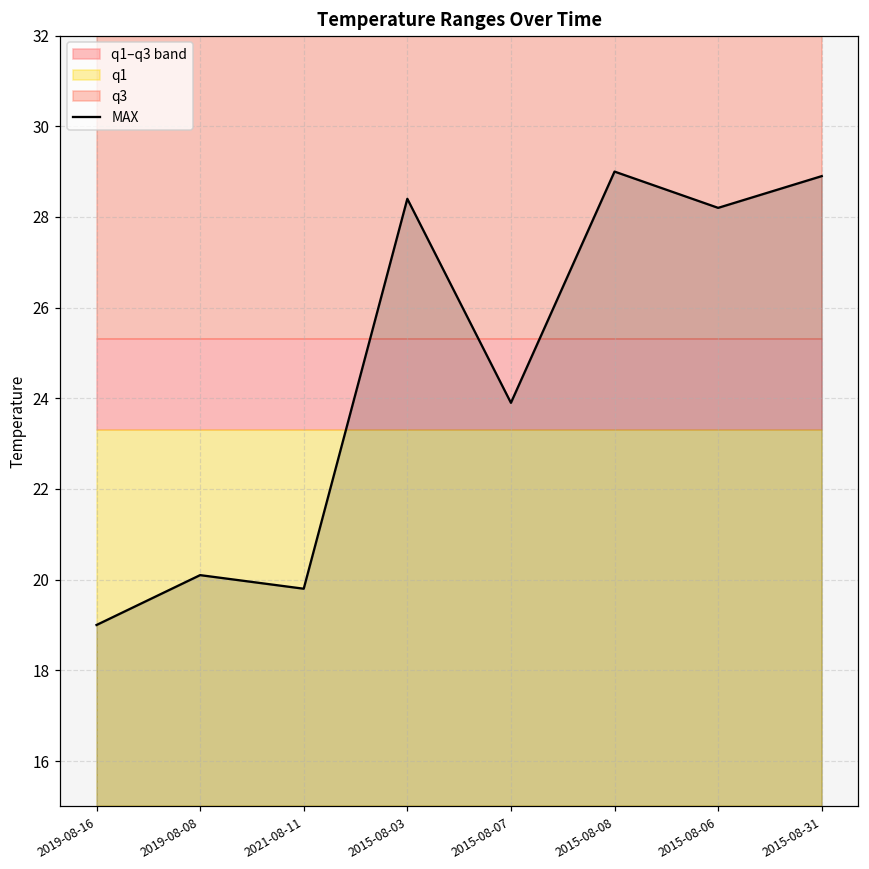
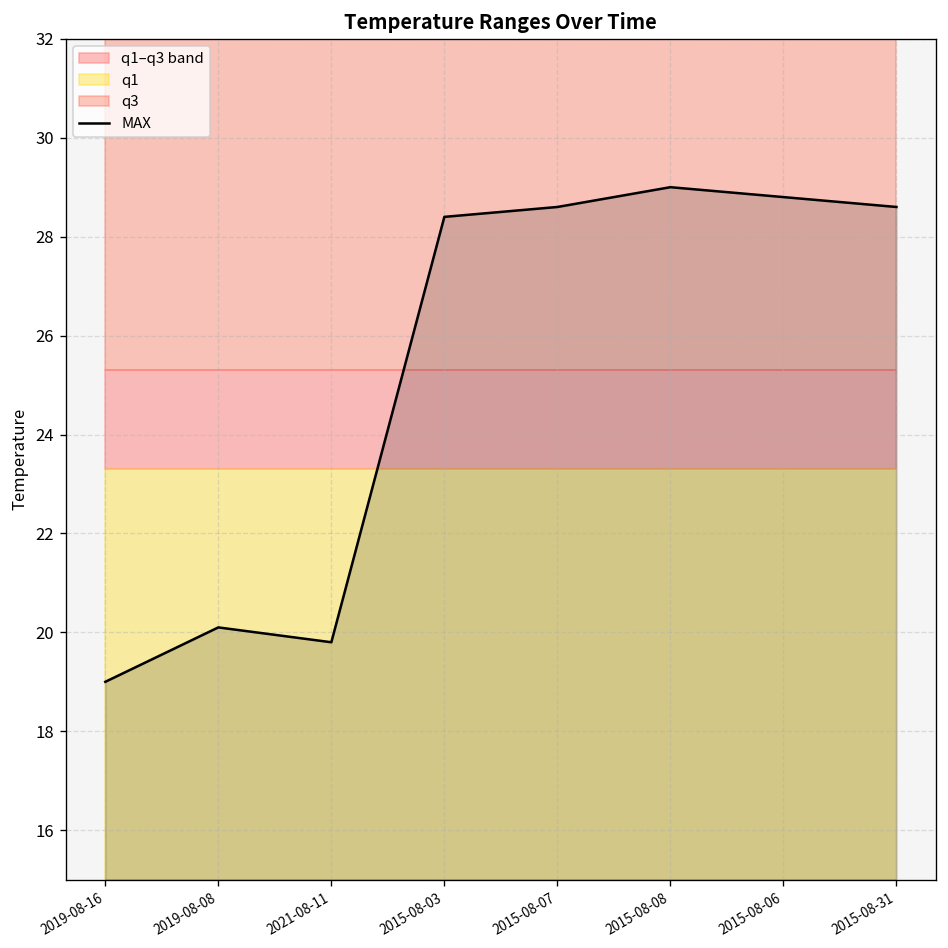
MAX, 2015-08-07: 23.9 -> 28.6
MAX, 2015-08-06: 28.2 -> 28.8
MAX, 2015-08-31: 28.9 -> 28.6
